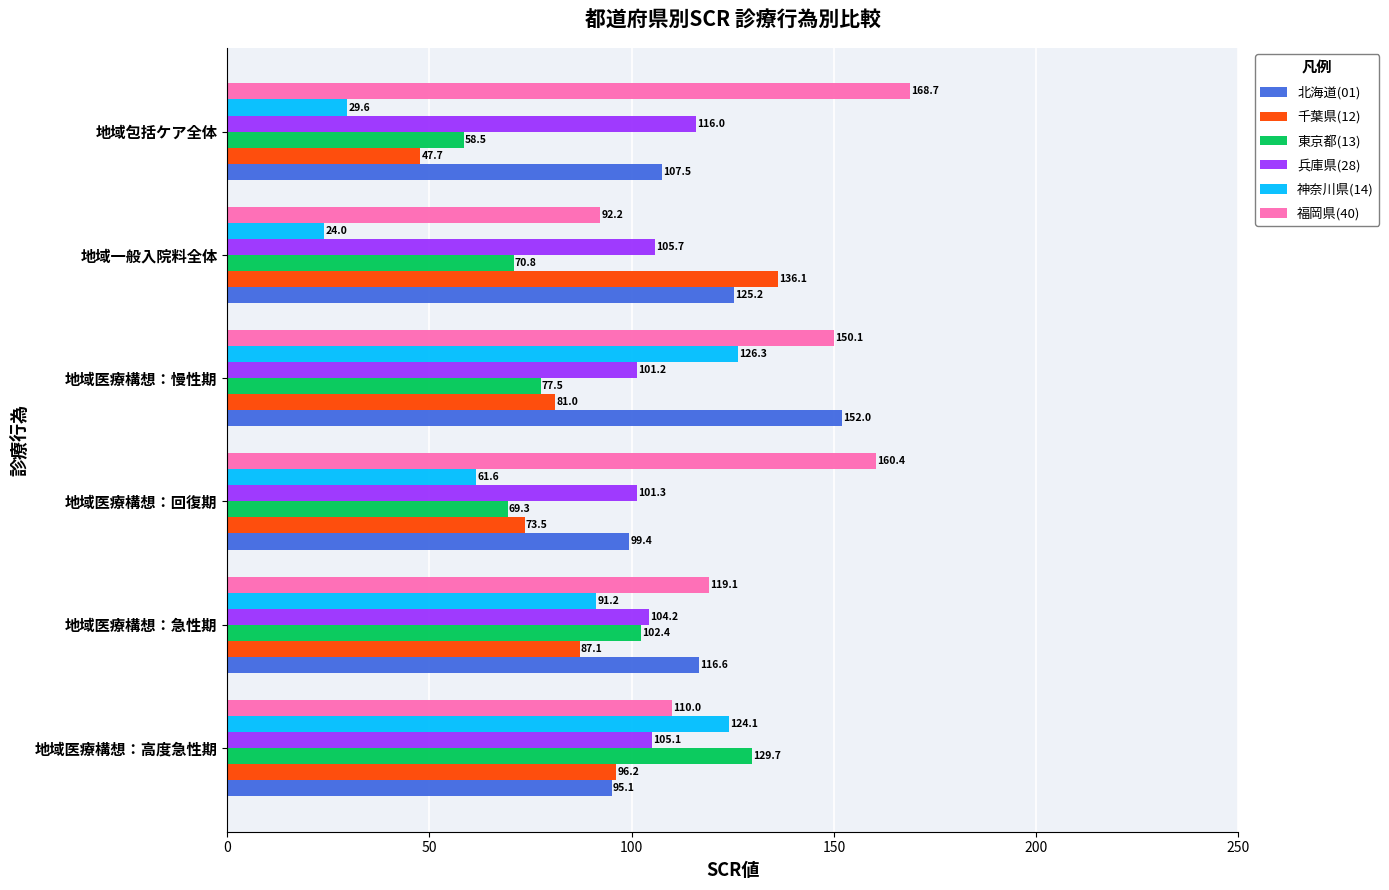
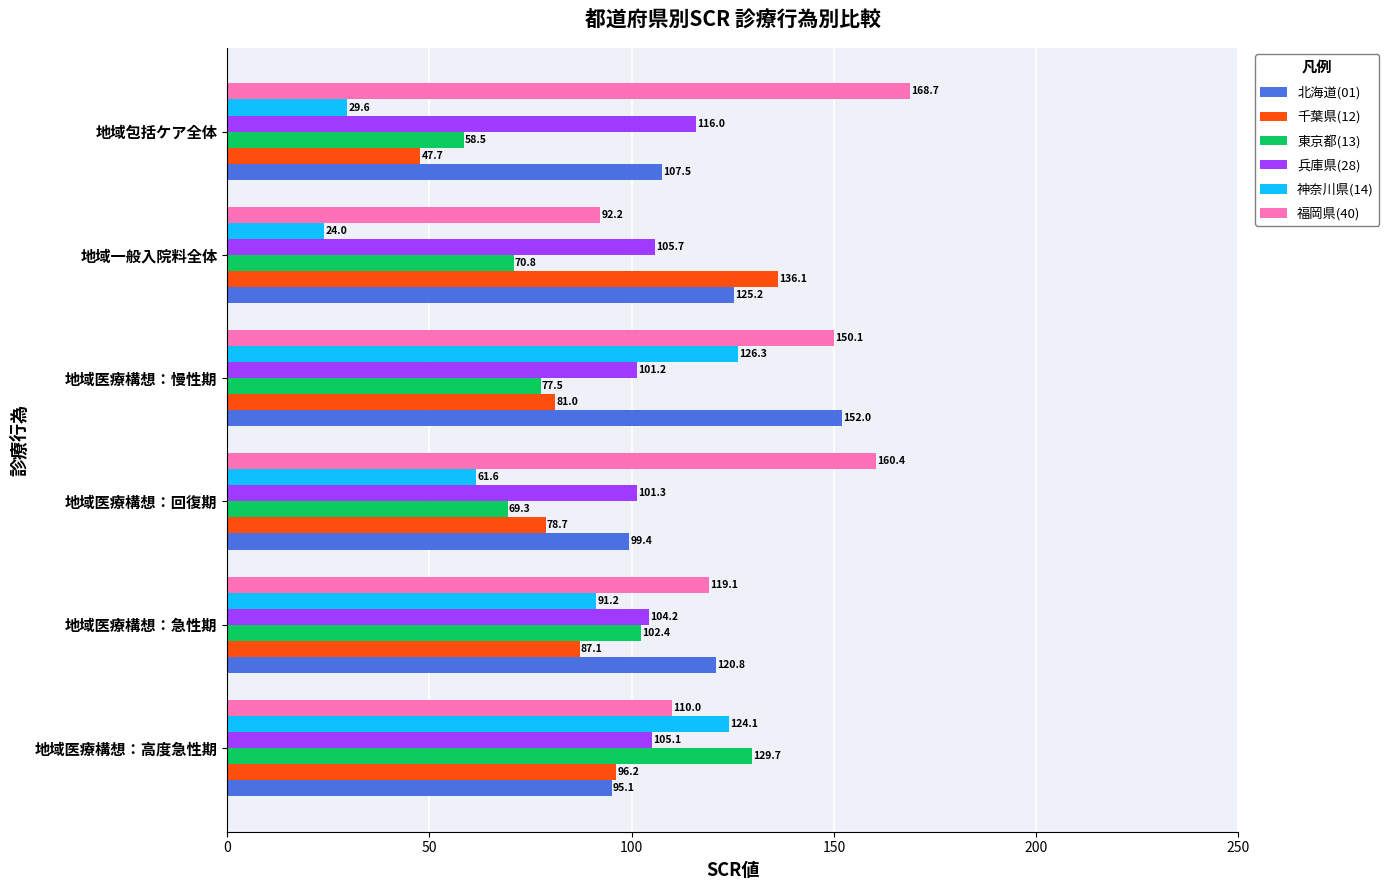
千葉県(12), 地域医療構想：回復期: 73.5 -> 78.7
北海道(01), 地域医療構想：急性期: 116.6 -> 120.8
